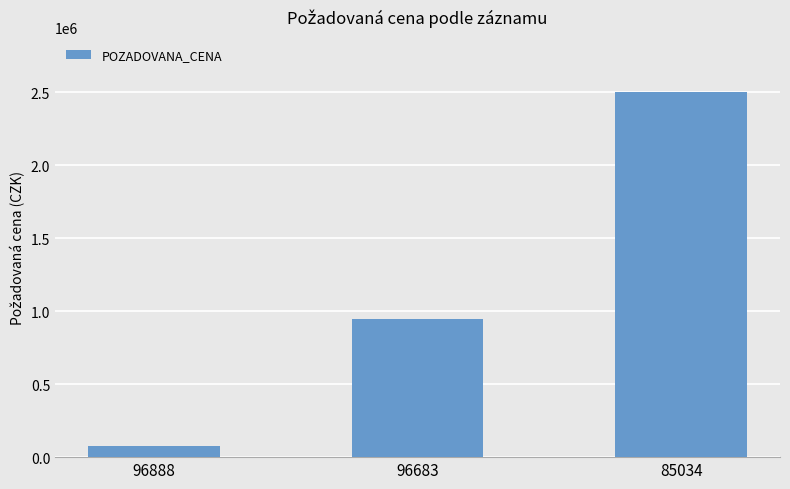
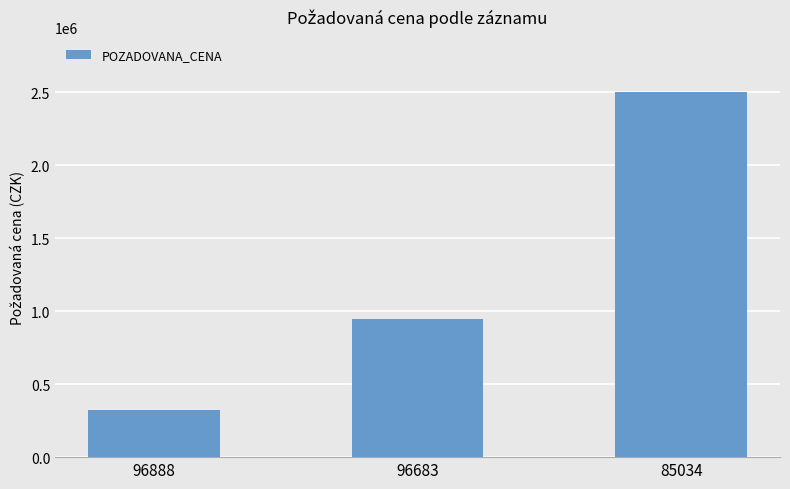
96888: 70000 -> 330000
